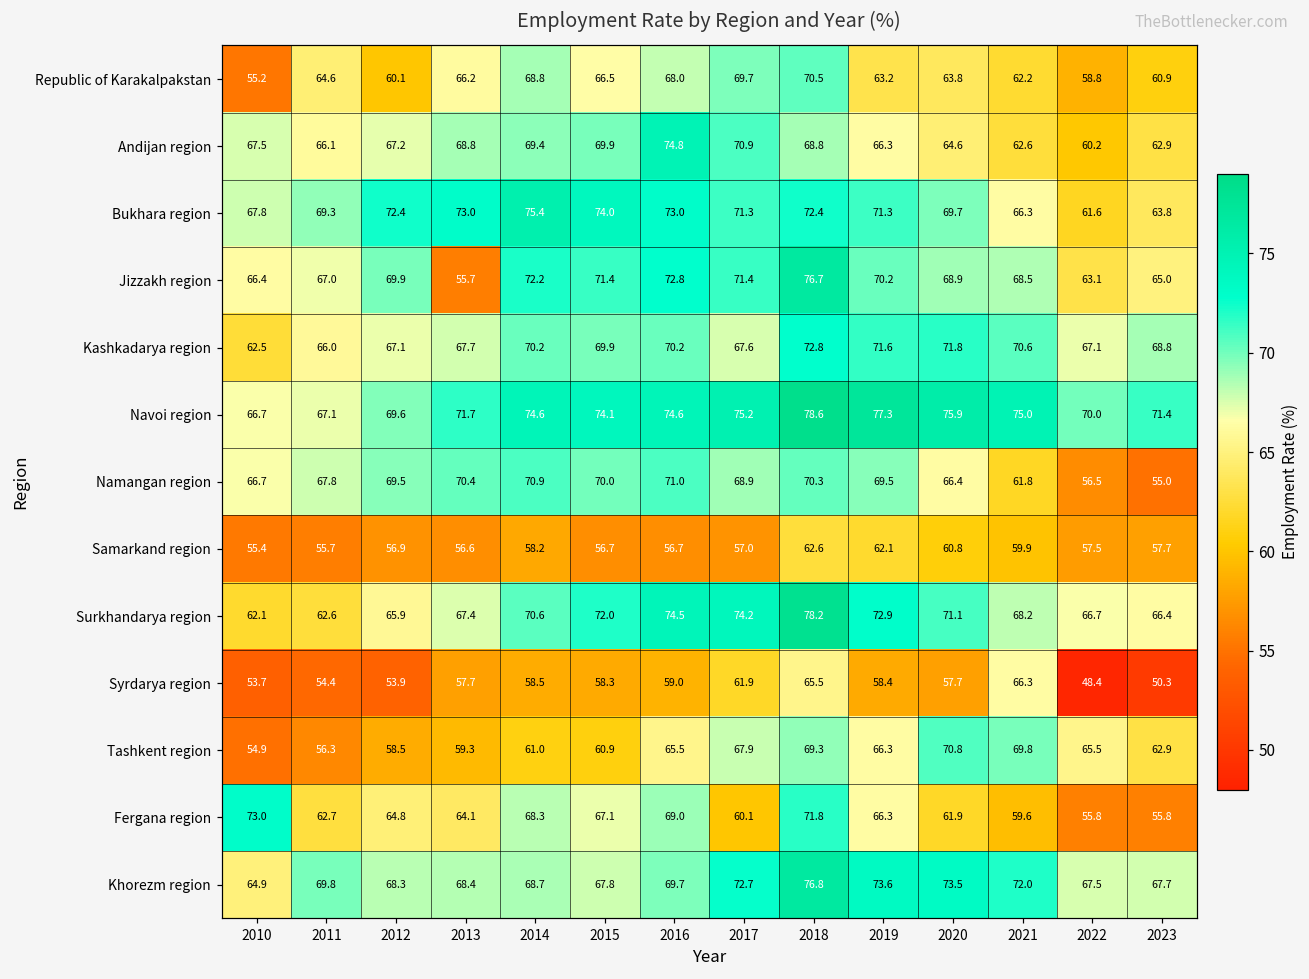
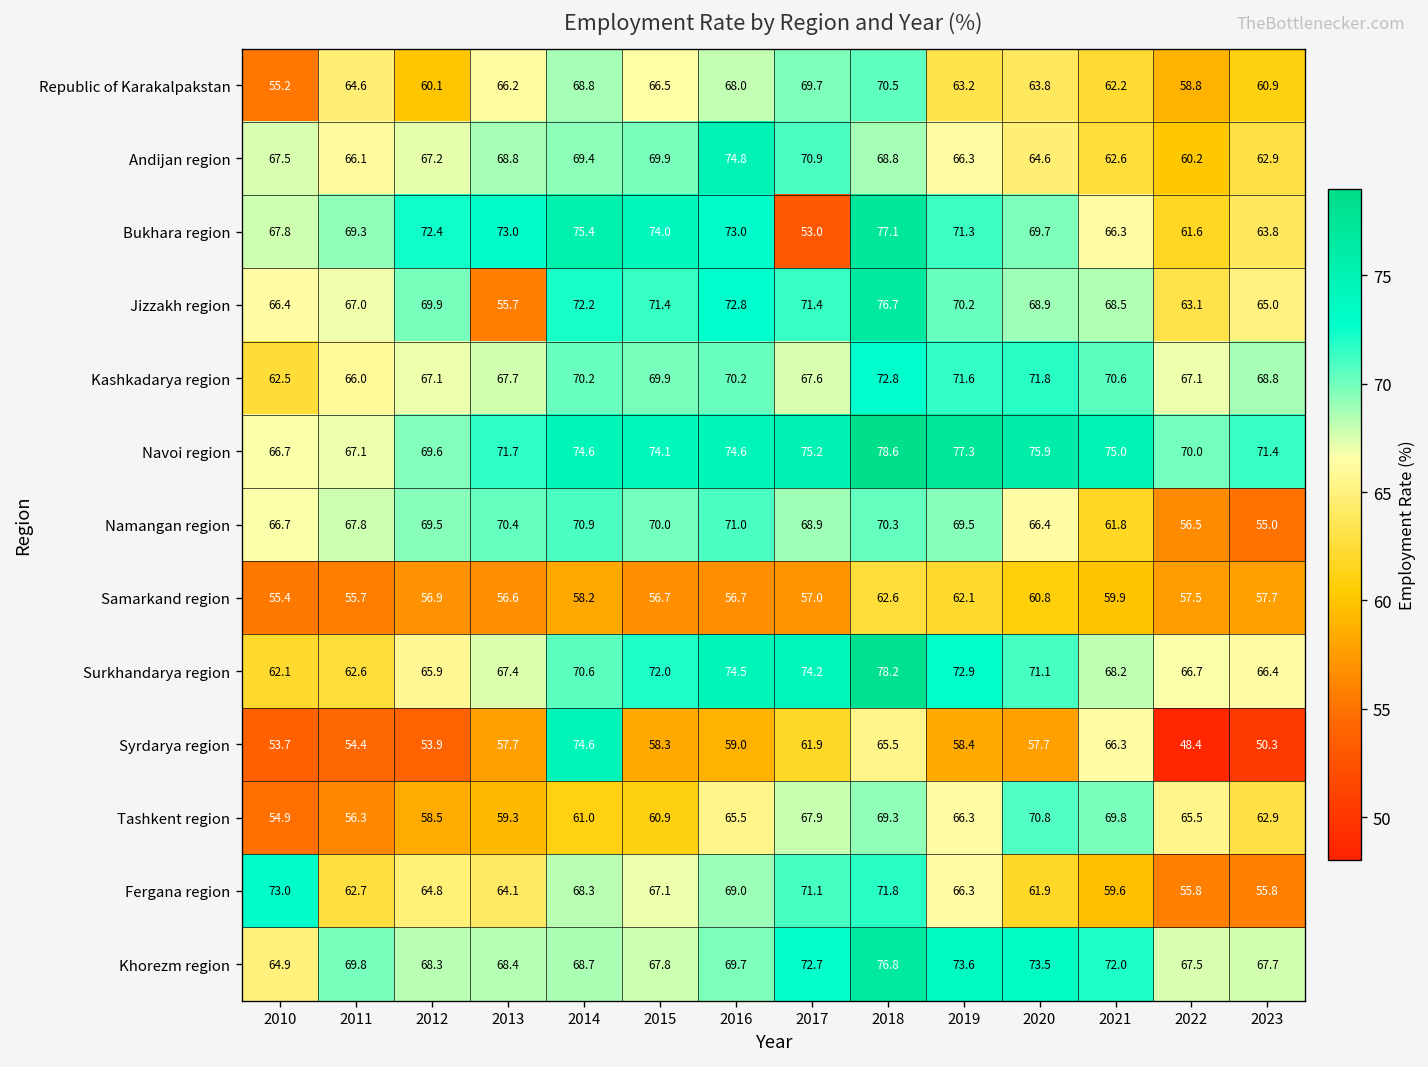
Bukhara region, 2017: 71.3 -> 53.0
Bukhara region, 2018: 72.4 -> 77.1
Syrdarya region, 2014: 58.5 -> 74.6
Fergana region, 2017: 60.1 -> 71.1
